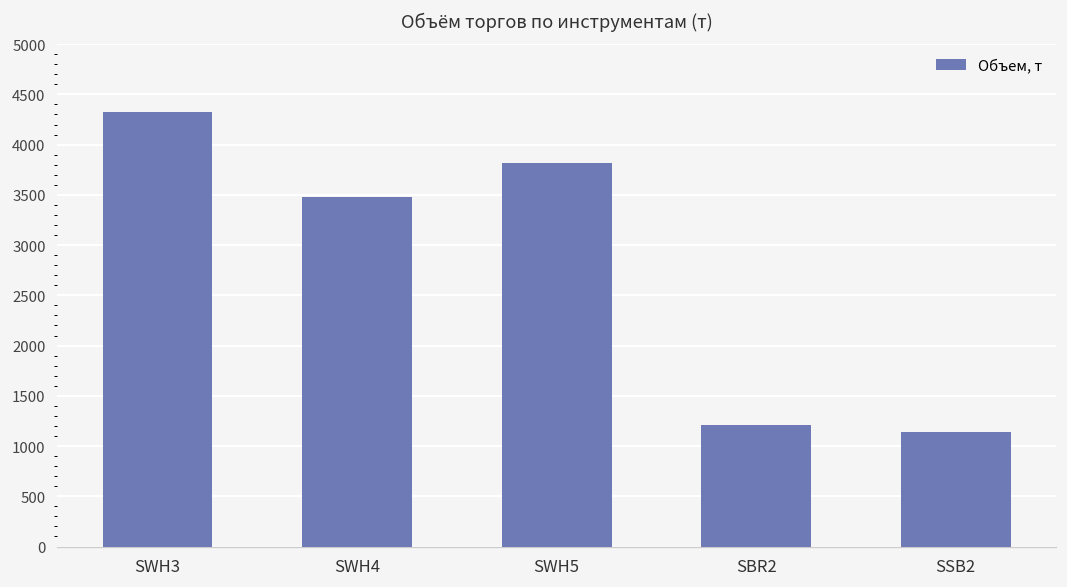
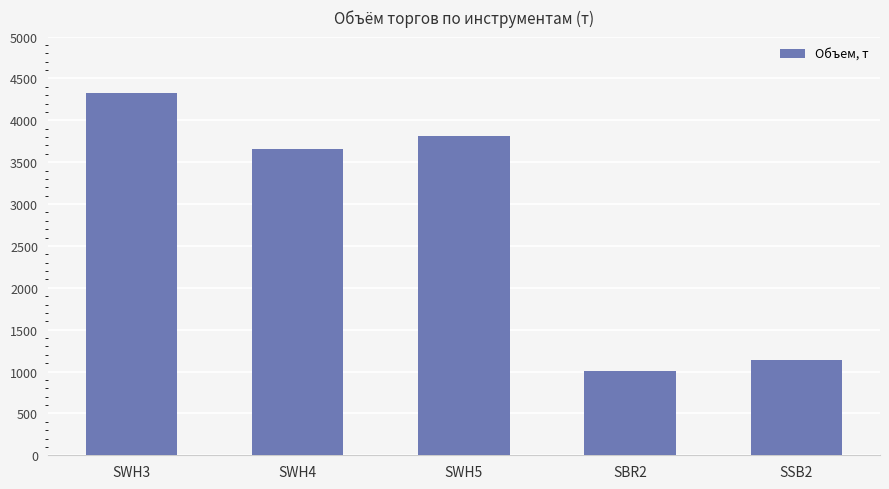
SWH4: 3500 -> 3700
SBR2: 1200 -> 1000
